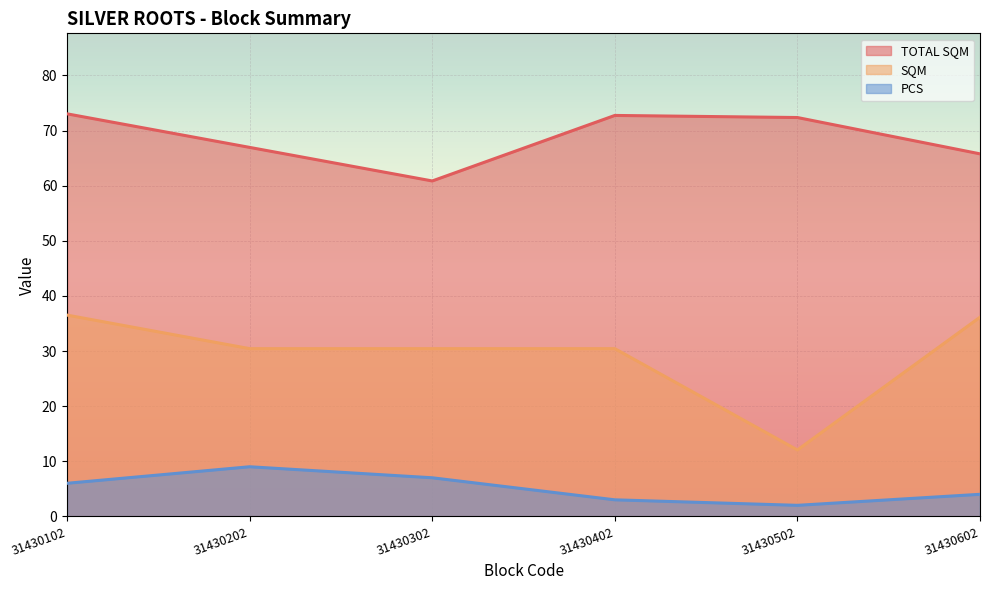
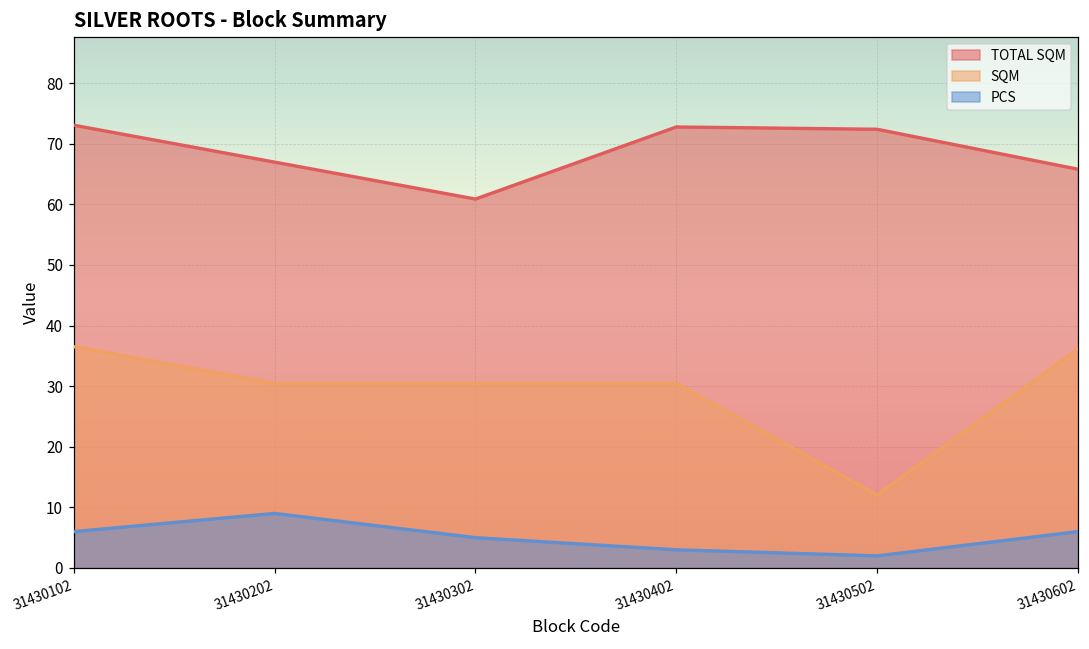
PCS, 31430302: 7 -> 5
PCS, 31430602: 4 -> 6
